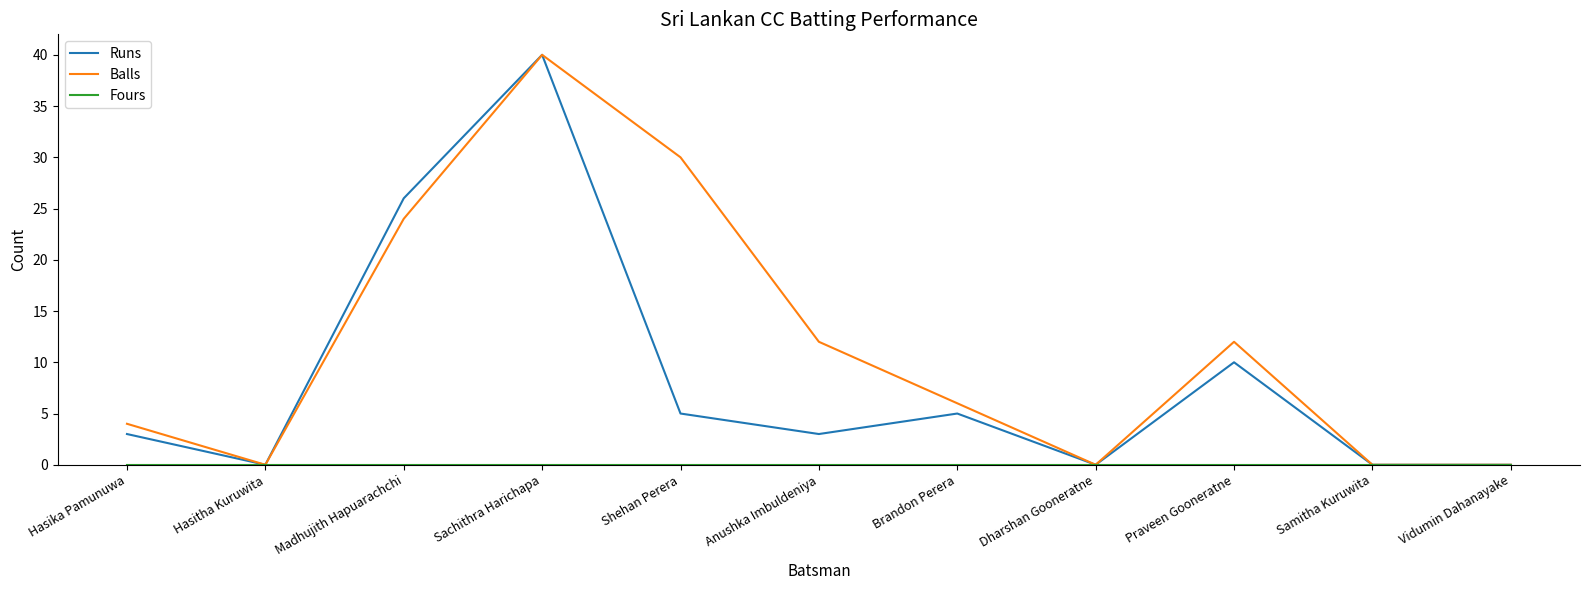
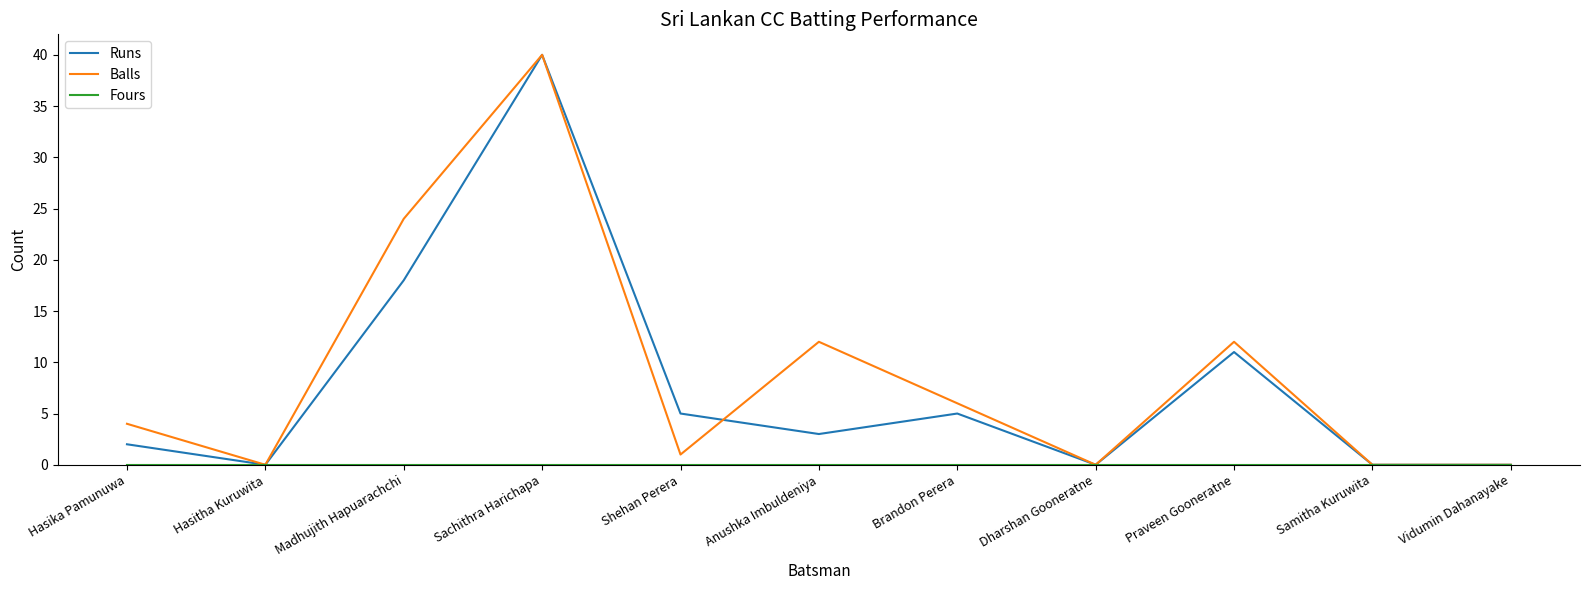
Runs, Hasika Pamunuwa: 3 -> 2
Runs, Madhujith Hapuarachchi: 26 -> 18
Balls, Shehan Perera: 30 -> 1
Runs, Praveen Gooneratne: 10 -> 11
